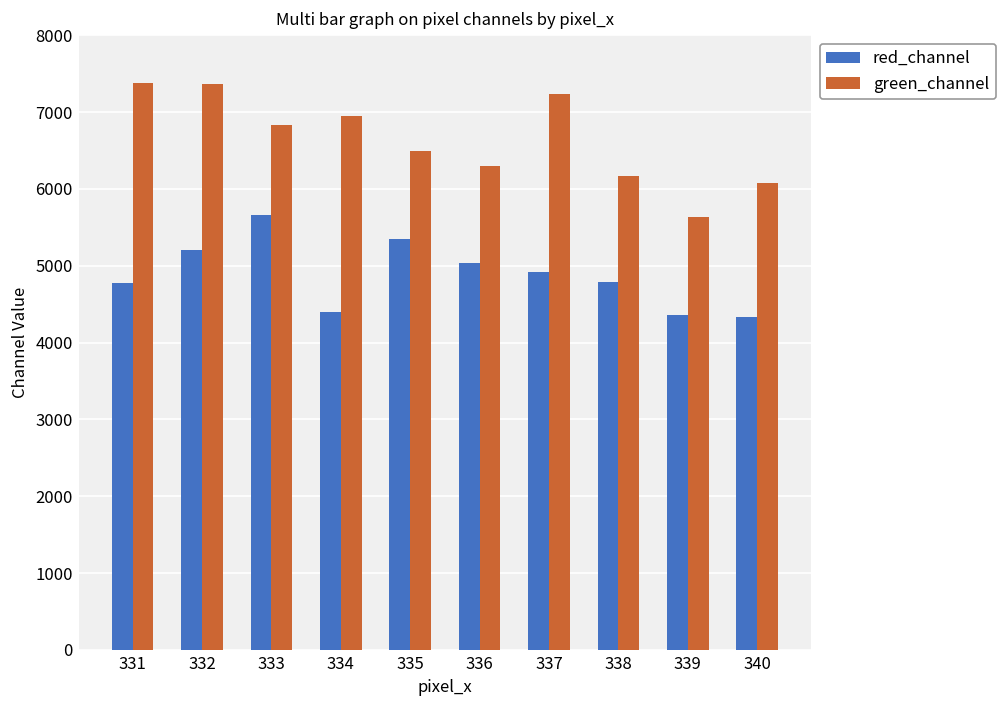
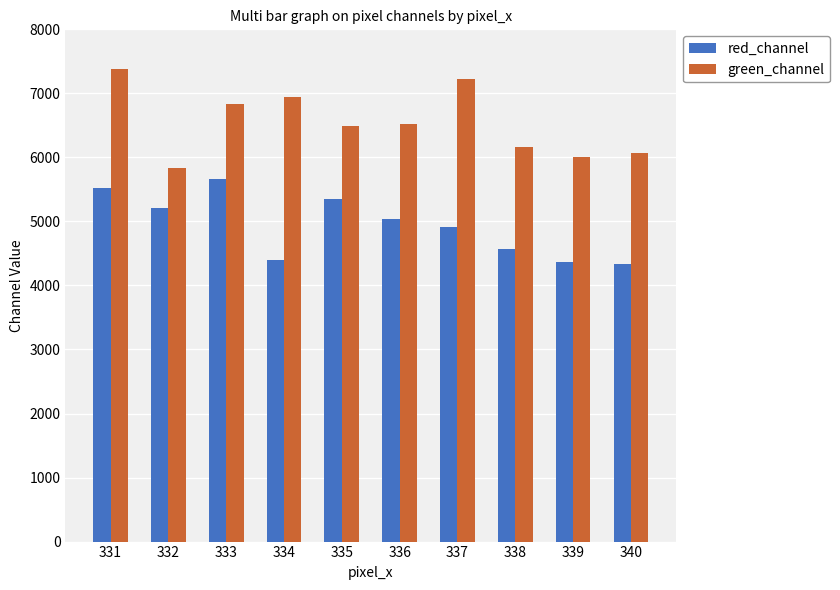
red_channel, 331: 4800 -> 5500
green_channel, 332: 7400 -> 5800
green_channel, 336: 6300 -> 6500
red_channel, 338: 4800 -> 4600
green_channel, 339: 5600 -> 6000
